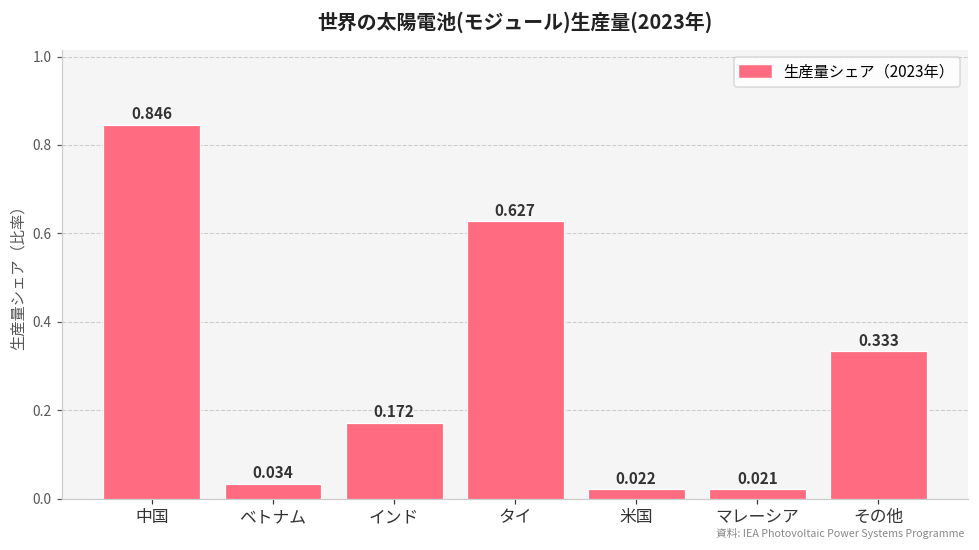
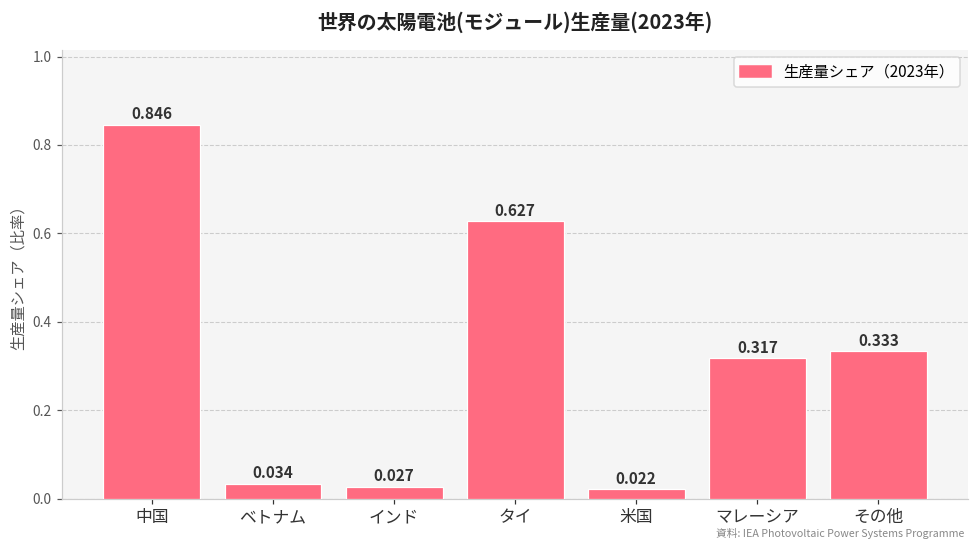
インド: 0.172 -> 0.027
マレーシア: 0.021 -> 0.317
